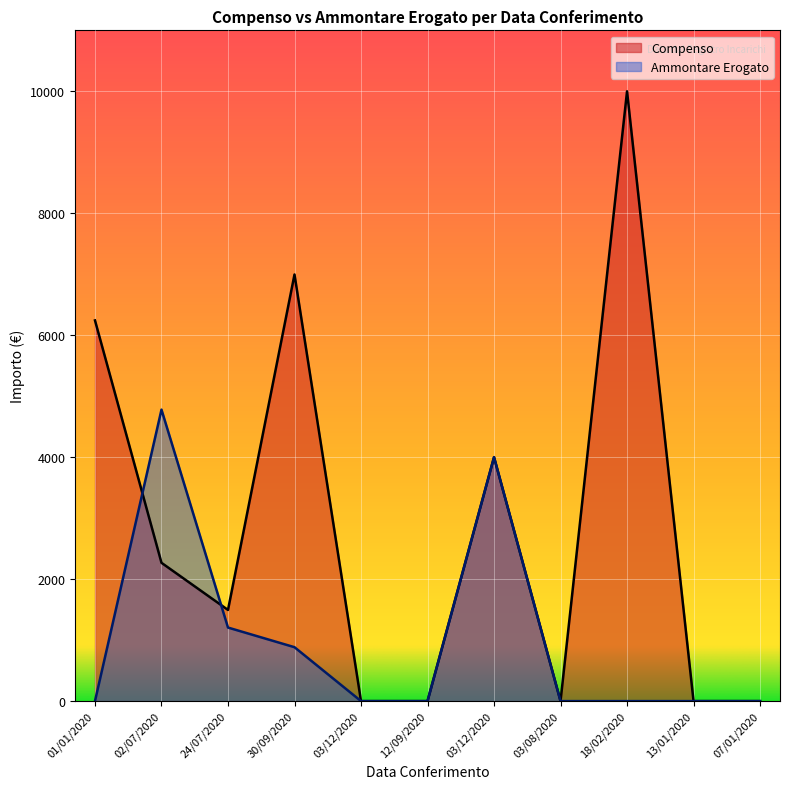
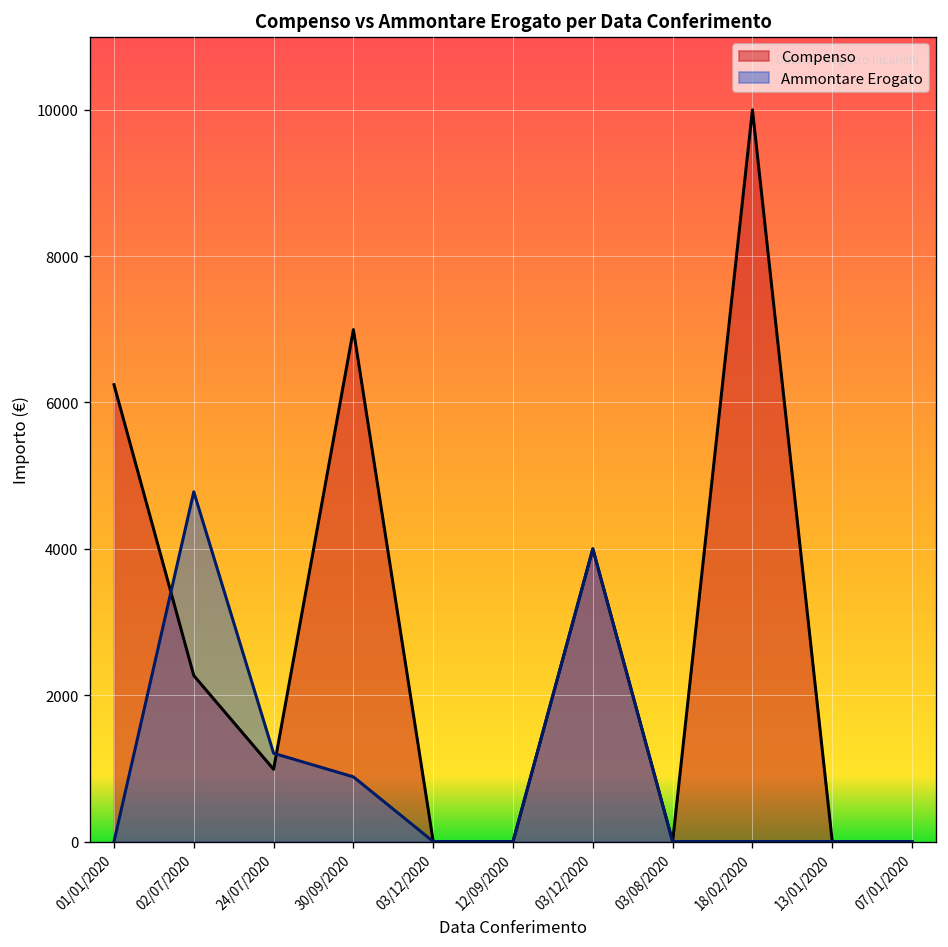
Compenso, 24/07/2020: 1500 -> 1000
